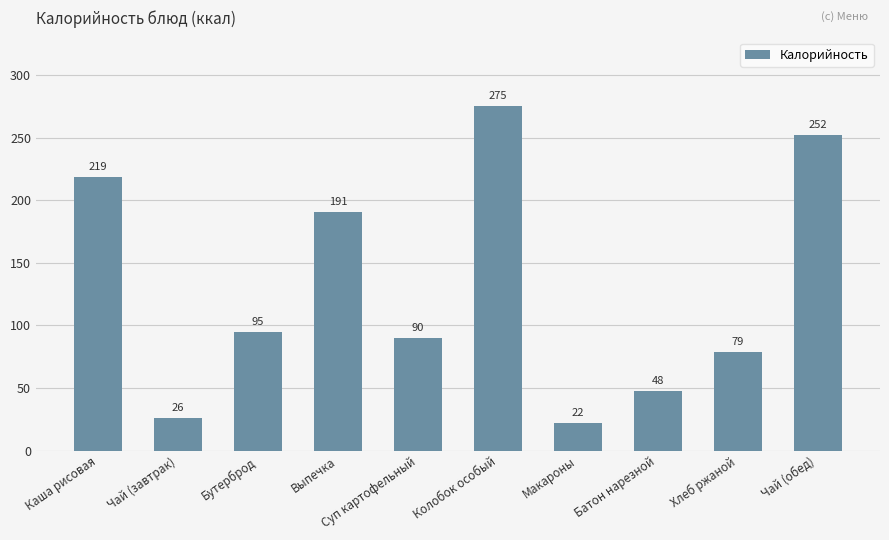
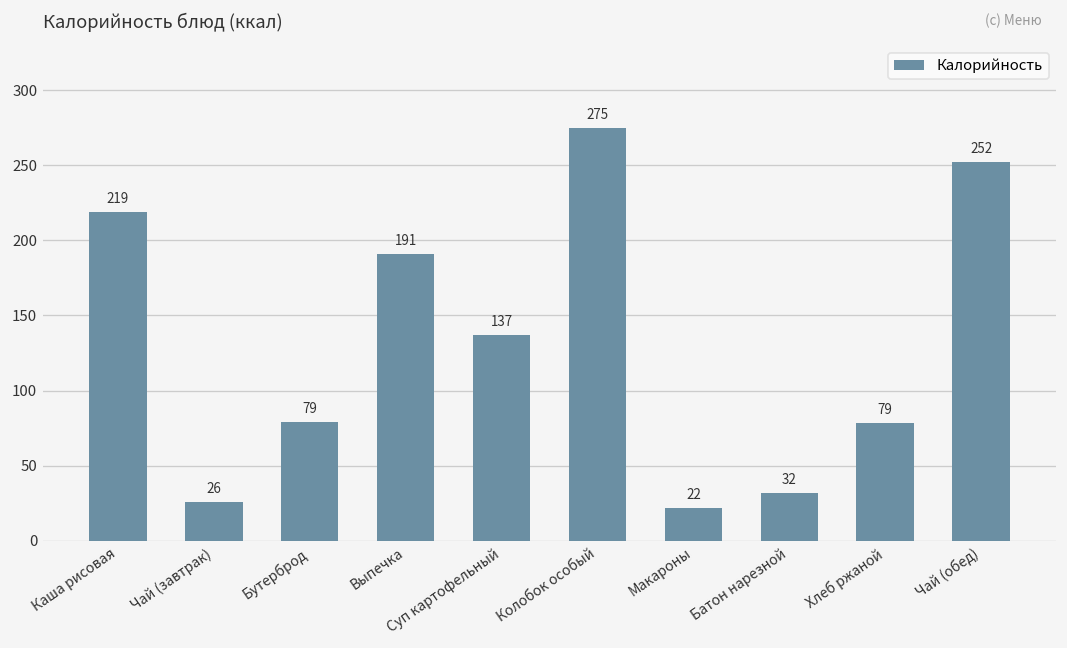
Бутерброд: 95 -> 79
Суп картофельный: 90 -> 137
Батон нарезной: 48 -> 32
